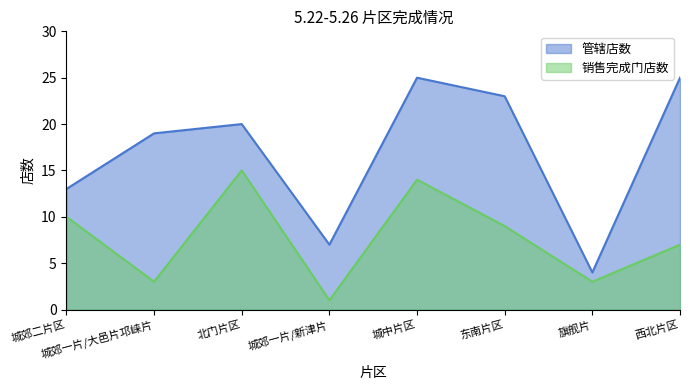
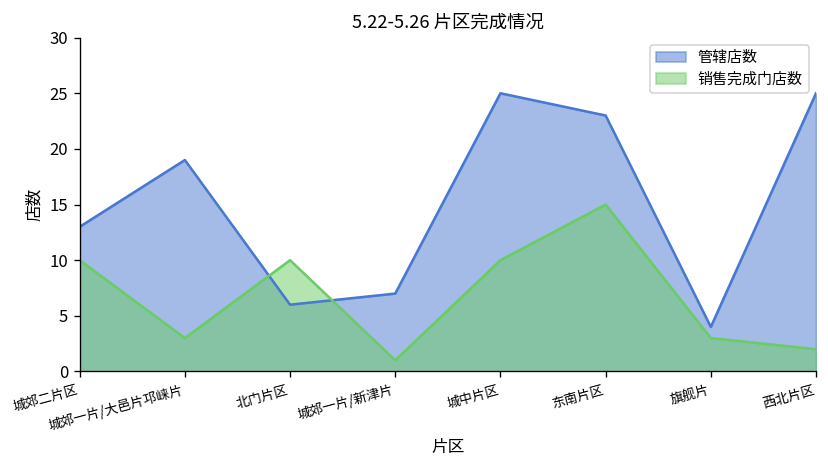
管辖店数, 北门片区: 20 -> 6
销售完成门店数, 北门片区: 15 -> 10
销售完成门店数, 城中片区: 14 -> 10
销售完成门店数, 东南片区: 9 -> 15
销售完成门店数, 西北片区: 7 -> 2
